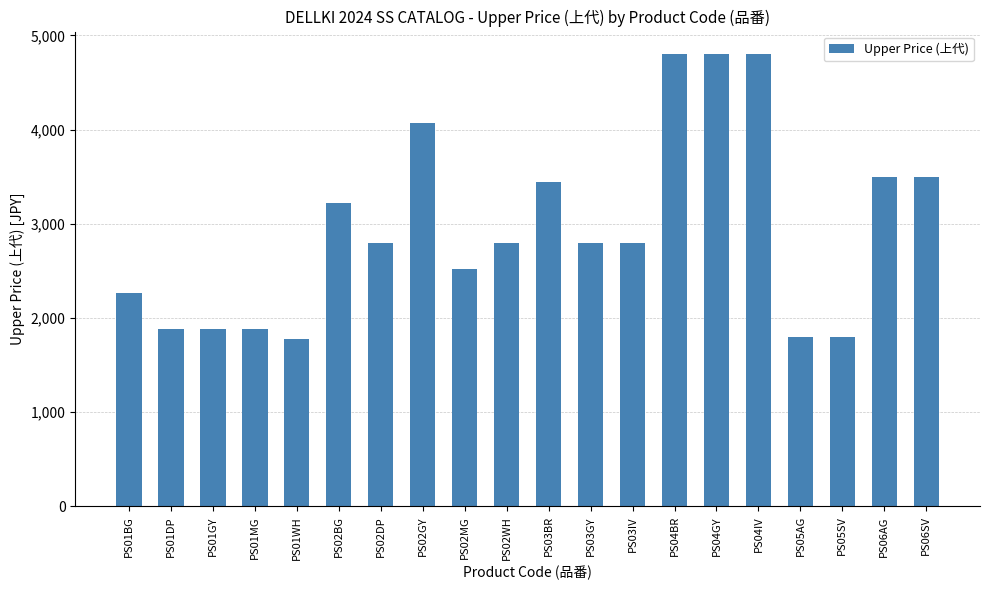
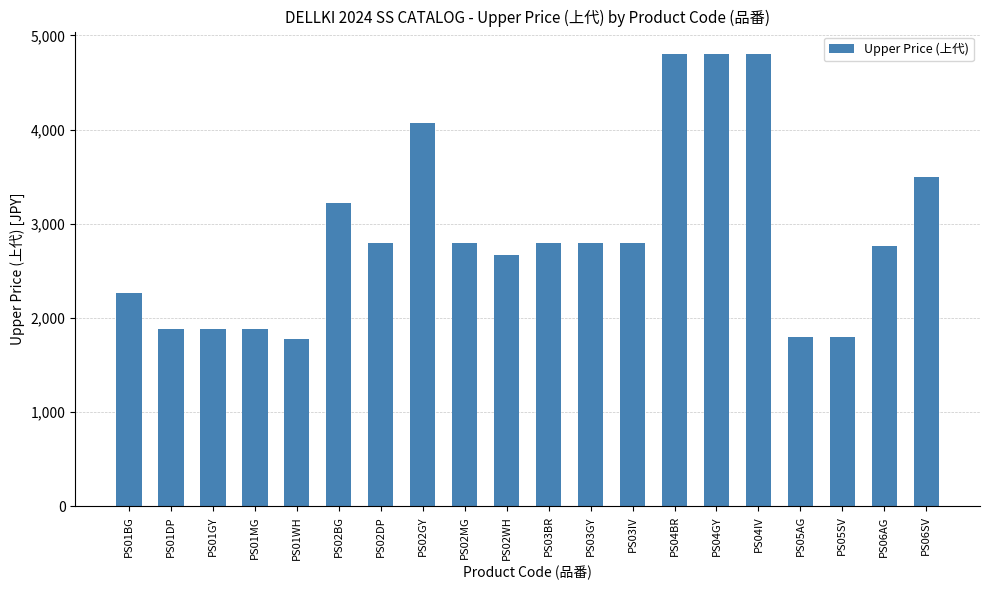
PS02MG: 2,500 -> 2,800
PS02WH: 2,800 -> 2,700
PS03BR: 3,400 -> 2,800
PS06AG: 3,500 -> 2,800
